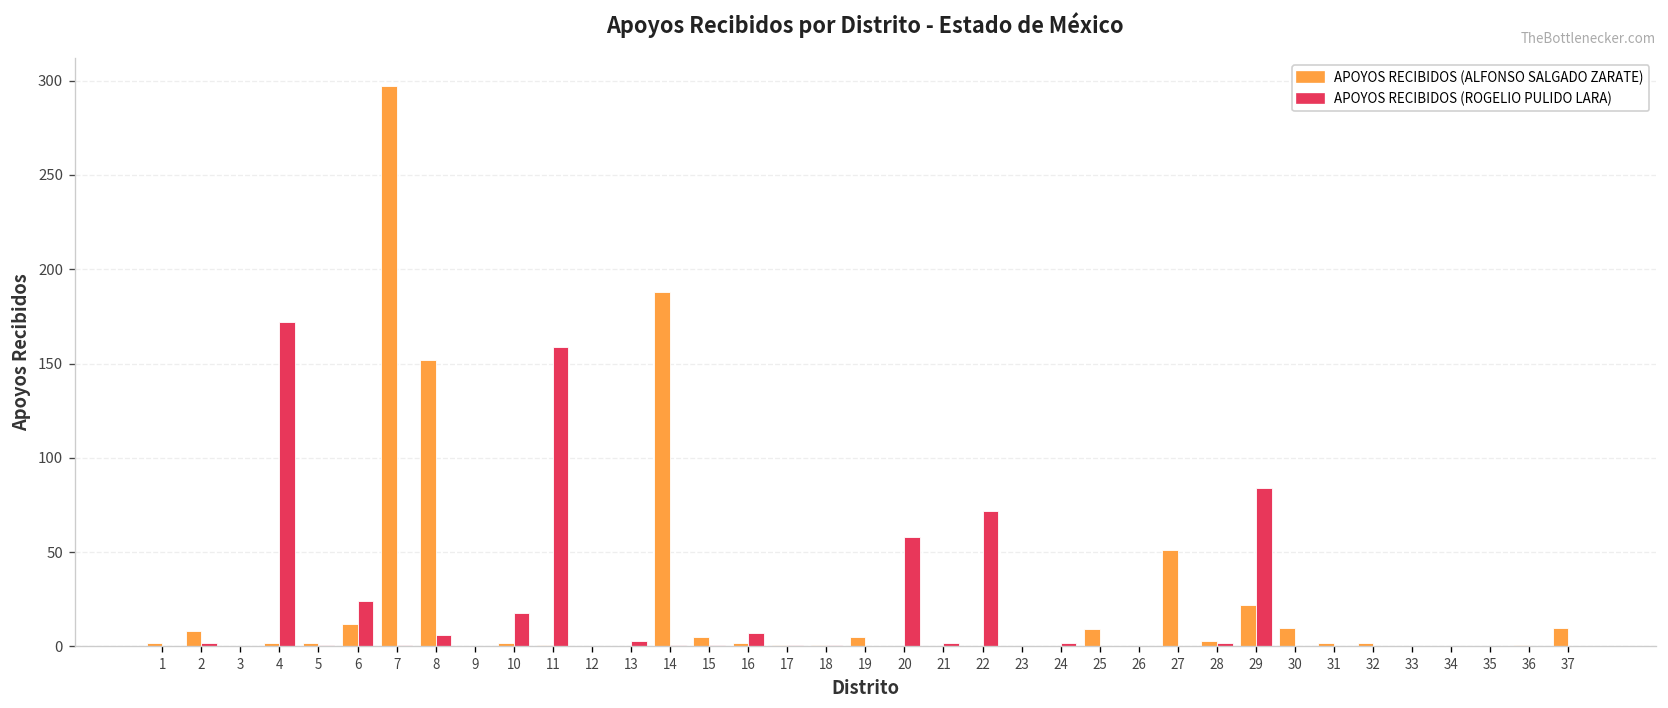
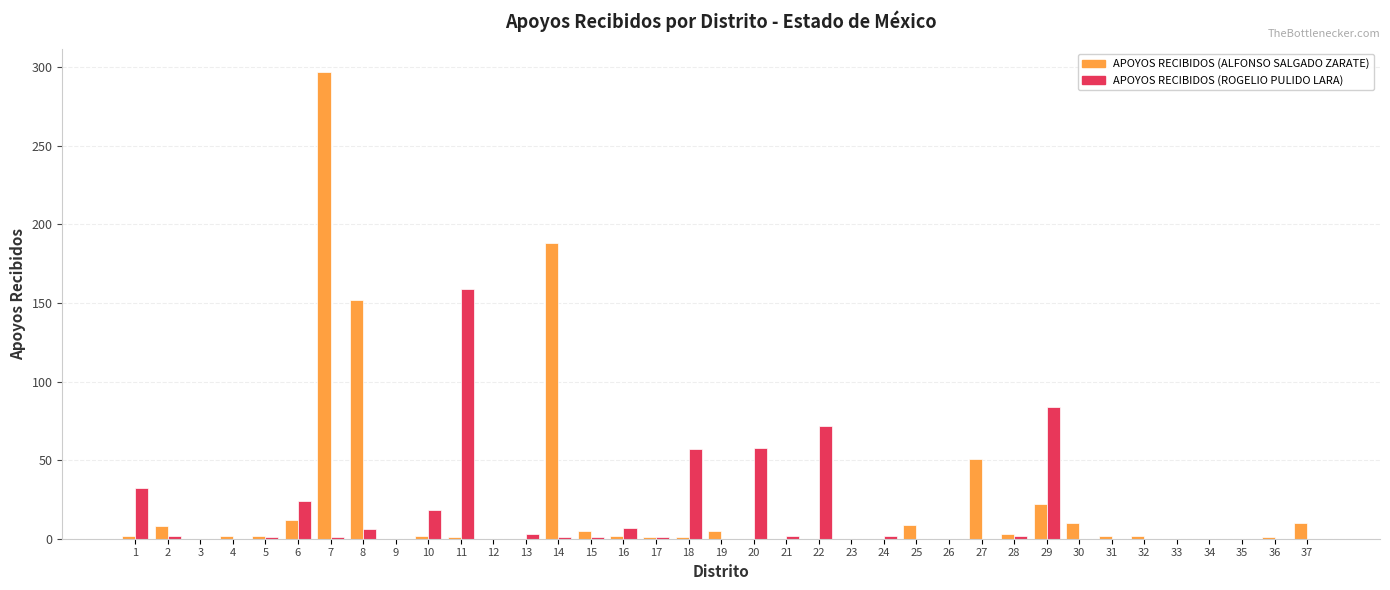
APOYOS RECIBIDOS (ROGELIO PULIDO LARA), 1: 0 -> 32
APOYOS RECIBIDOS (ROGELIO PULIDO LARA), 4: 172 -> 0
APOYOS RECIBIDOS (ROGELIO PULIDO LARA), 18: 1 -> 57
